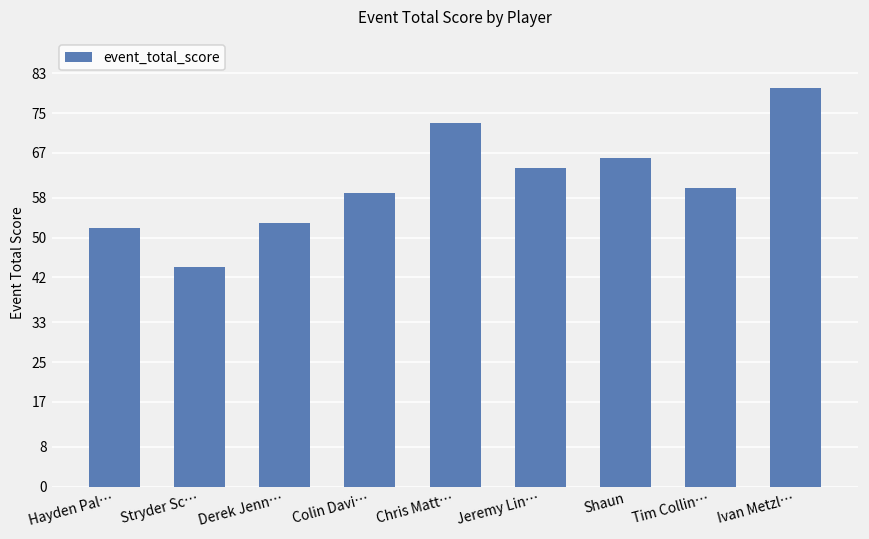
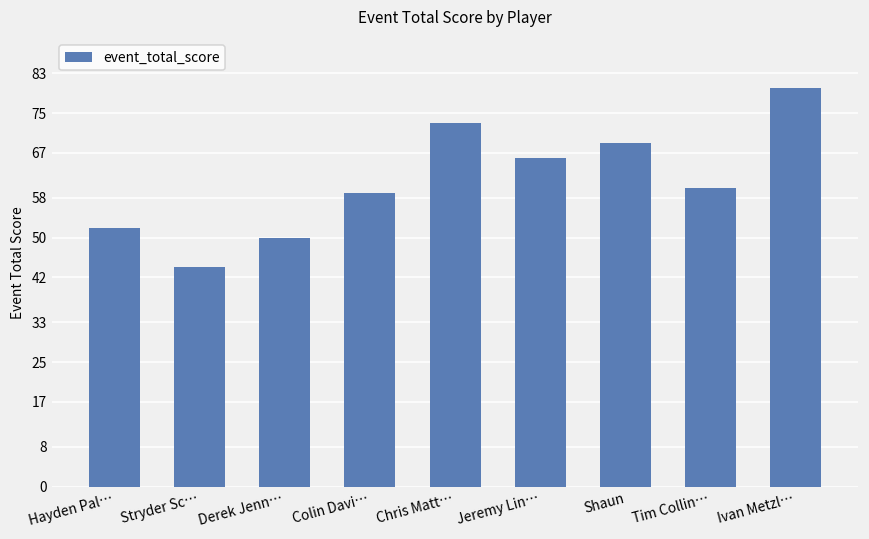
Derek Jenn…: 53 -> 50
Jeremy Lin…: 64 -> 66
Shaun: 66 -> 69
